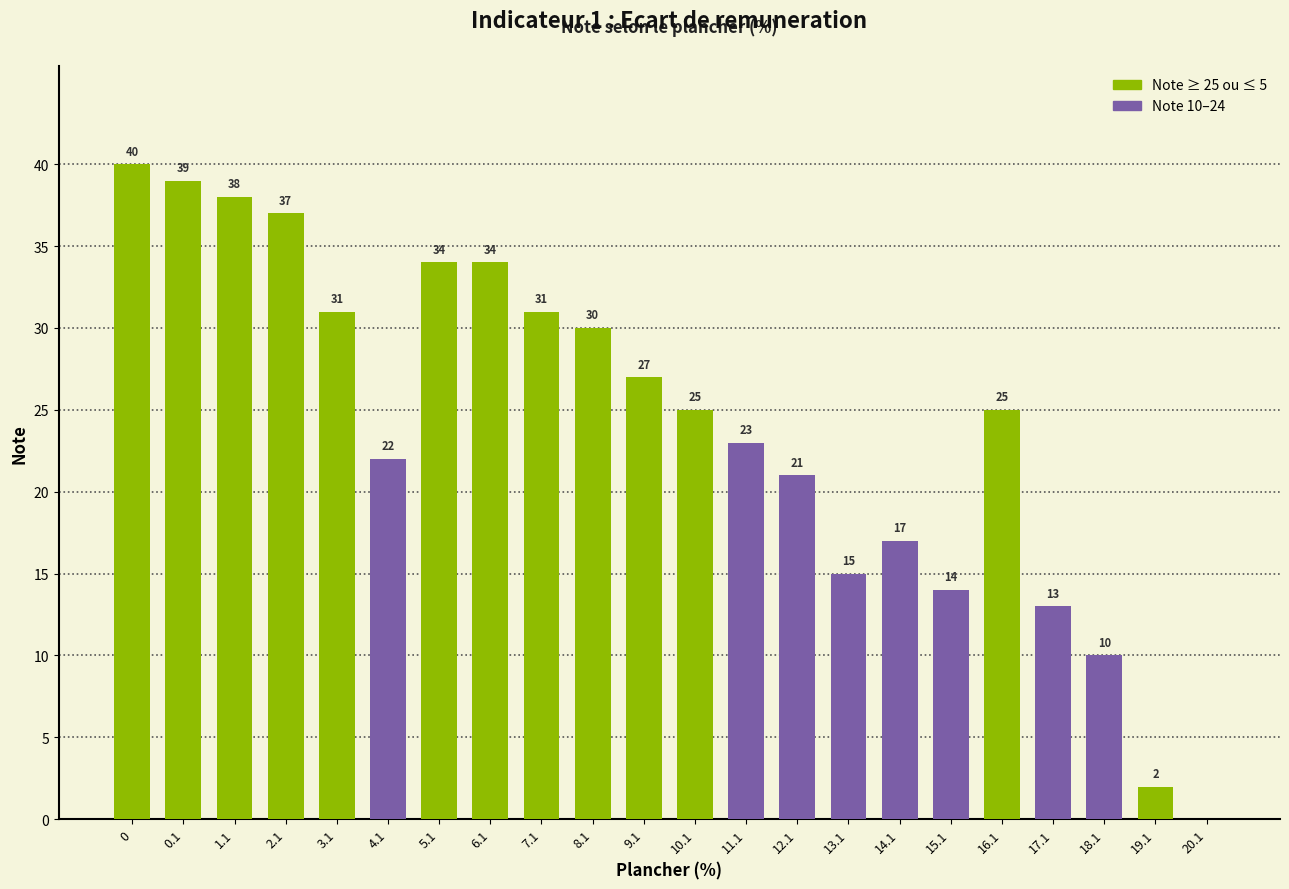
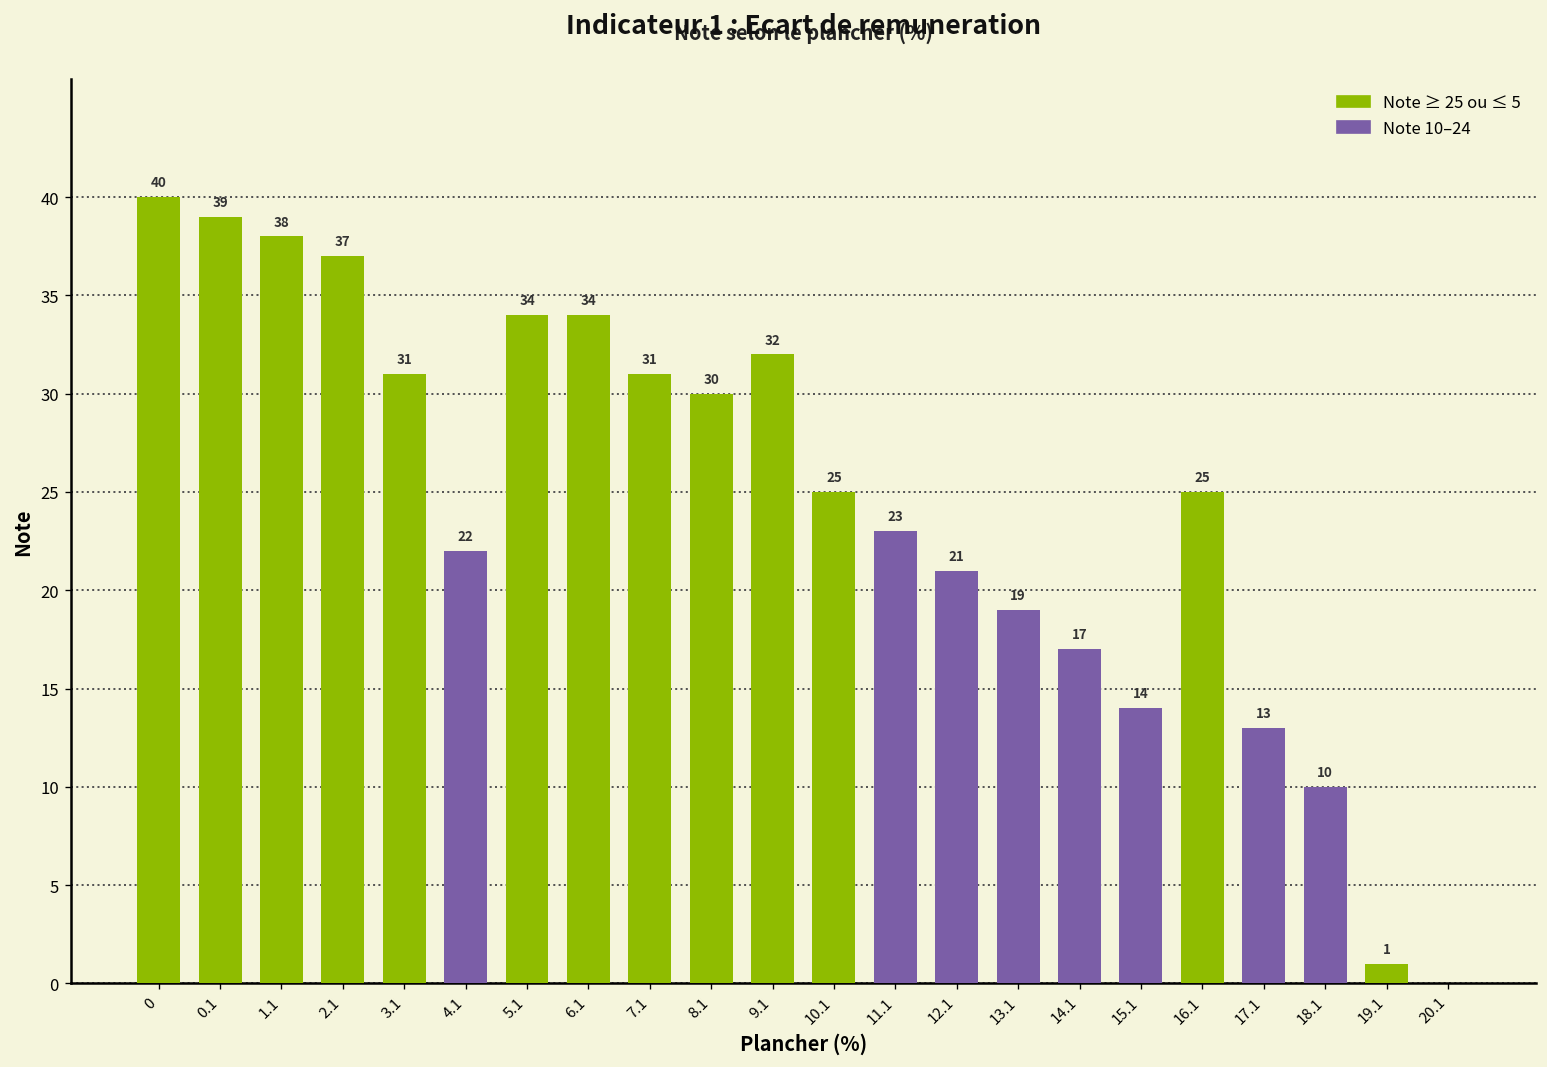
9.1: 27 -> 32
13.1: 15 -> 19
19.1: 2 -> 1
